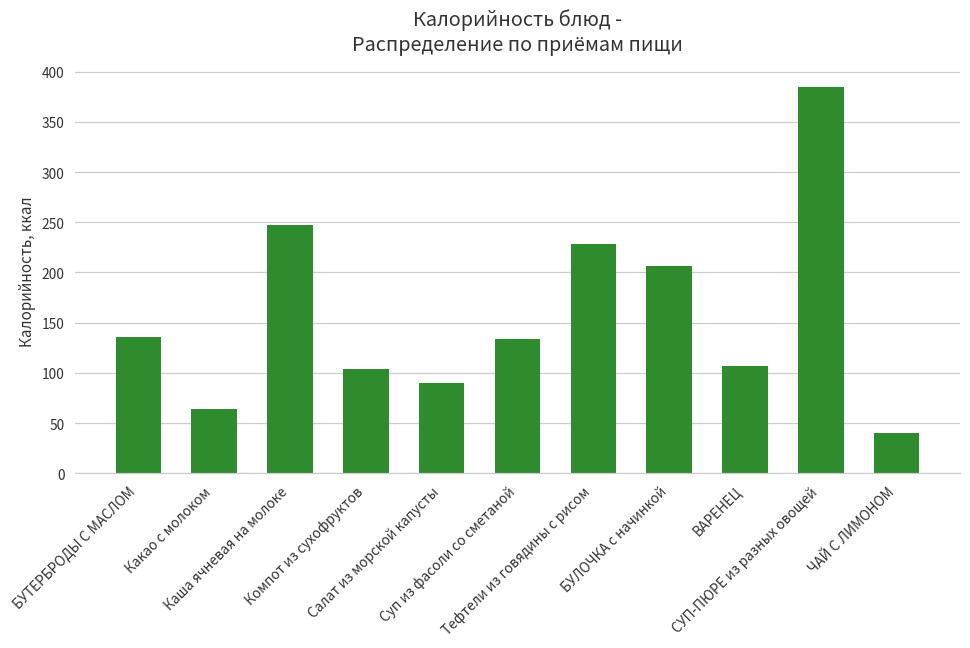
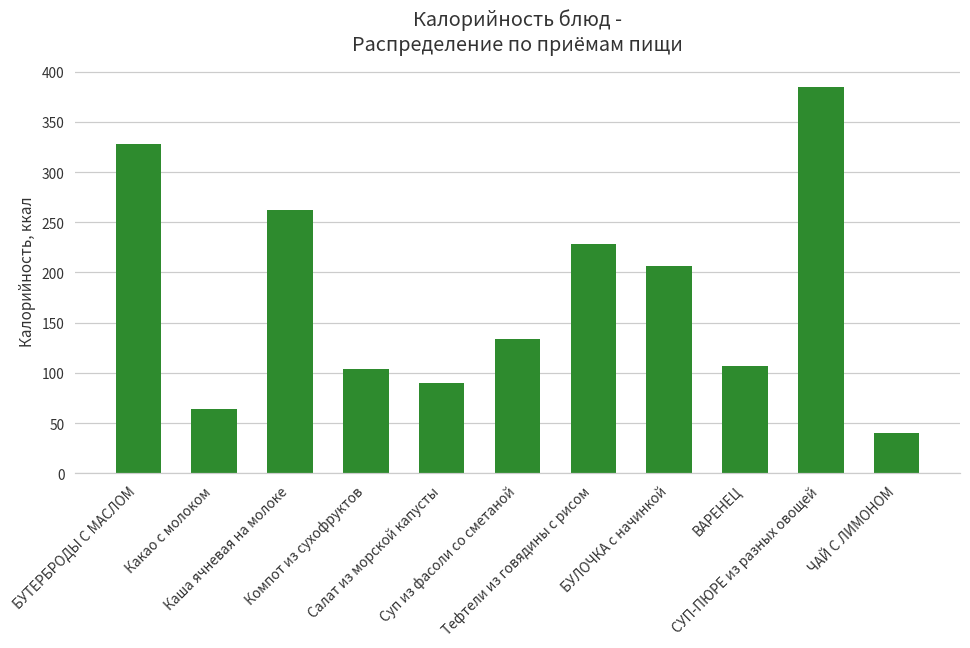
БУТЕРБРОДЫ С МАСЛОМ: 140 -> 330
Каша ячневая на молоке: 250 -> 260
